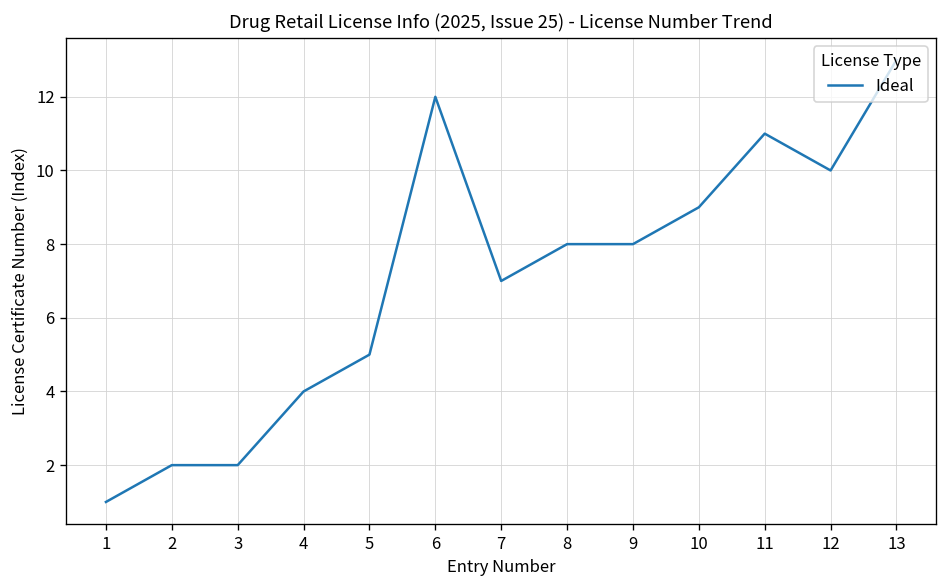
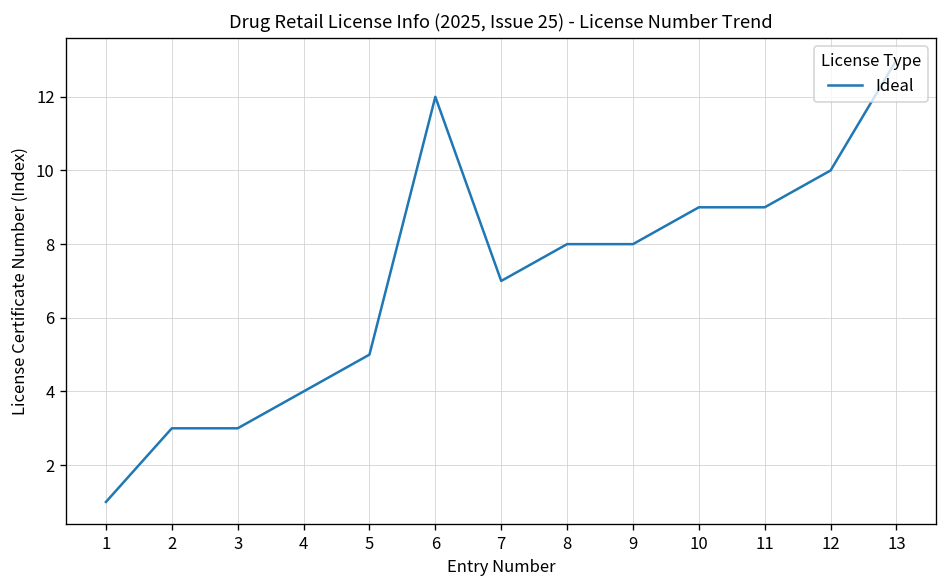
2: 2 -> 3
3: 2 -> 3
11: 11 -> 9
